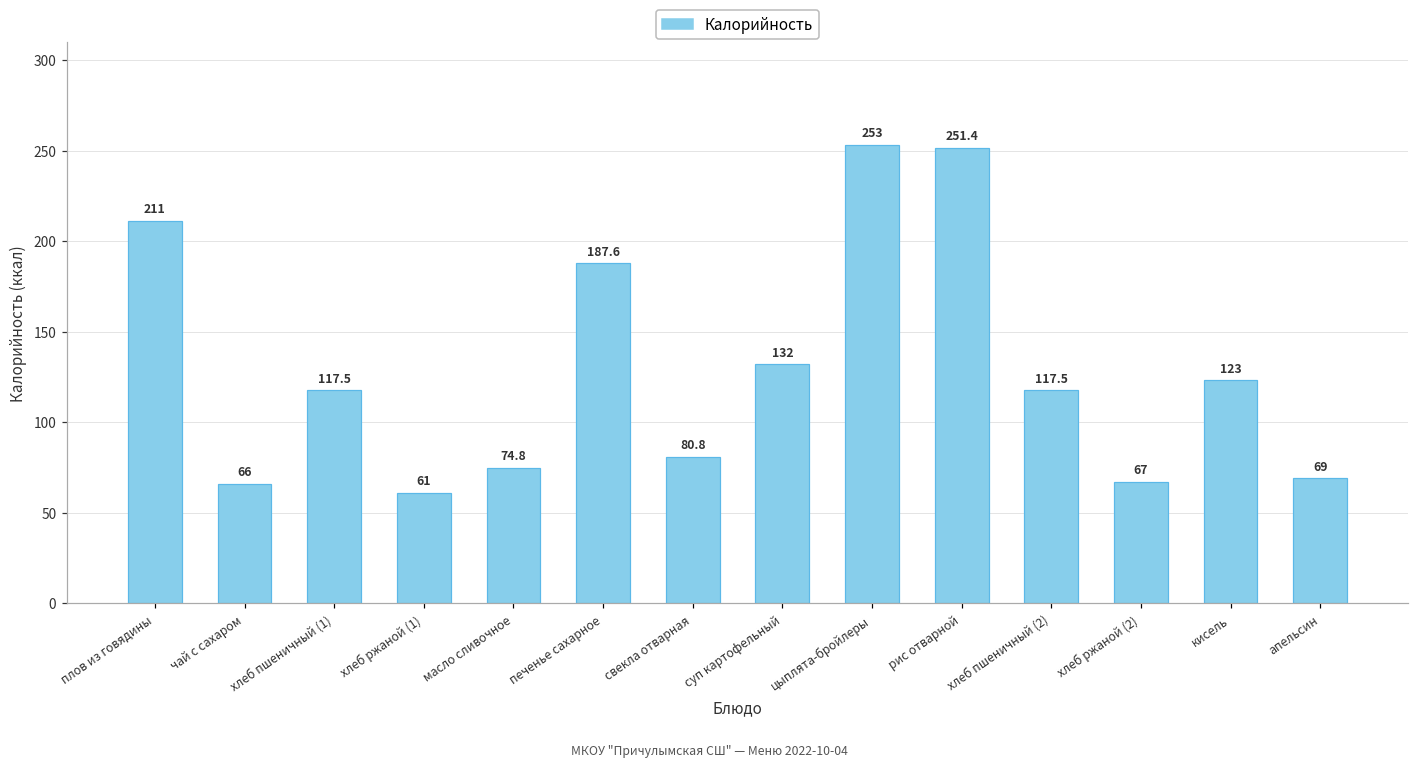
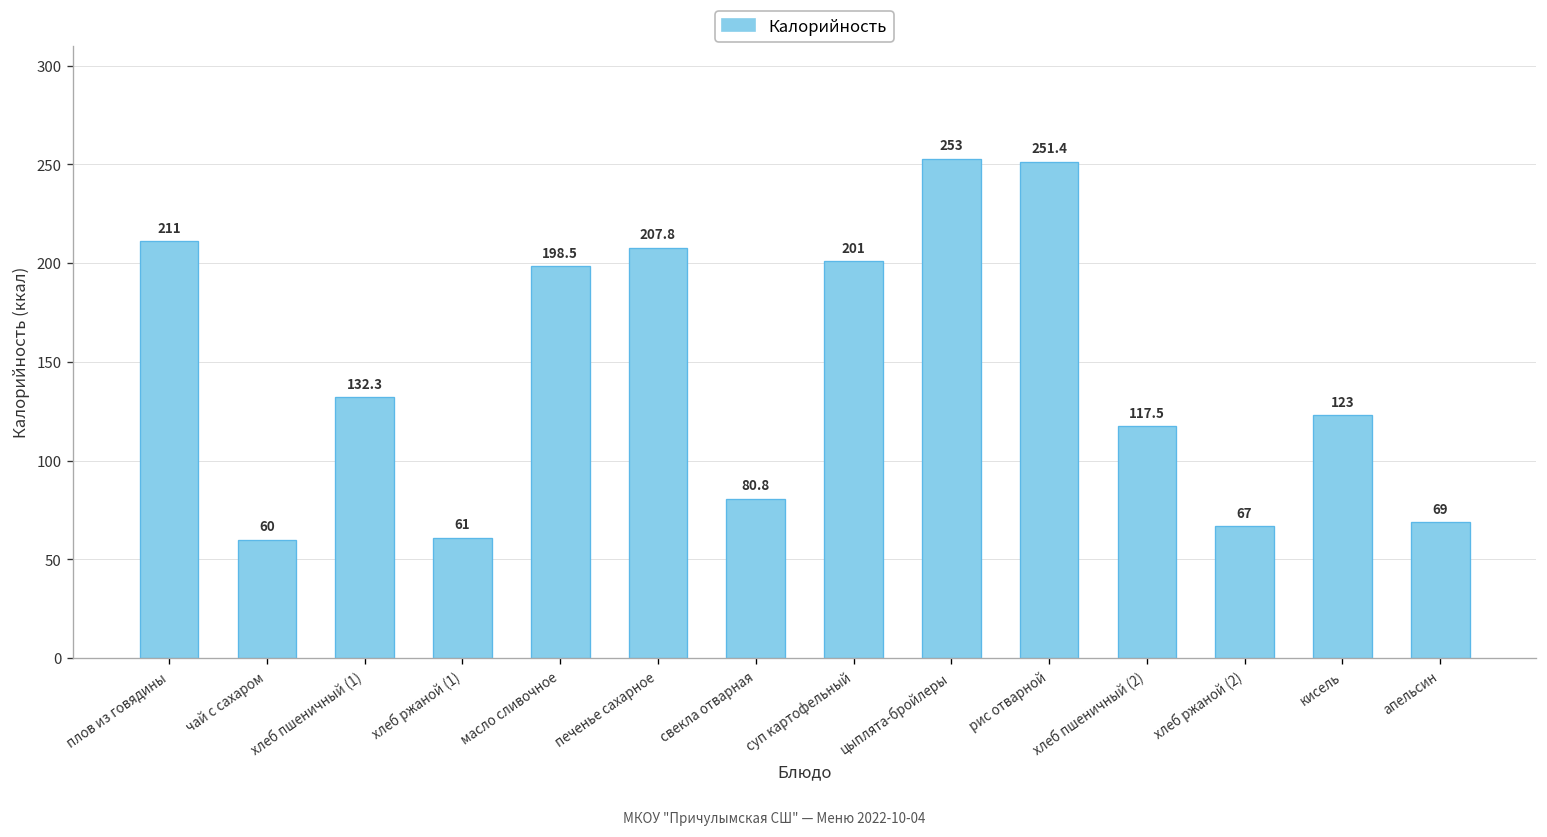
чай с сахаром: 66 -> 60
хлеб пшеничный (1): 117.5 -> 132.3
масло сливочное: 74.8 -> 198.5
печенье сахарное: 187.6 -> 207.8
суп картофельный: 132 -> 201
